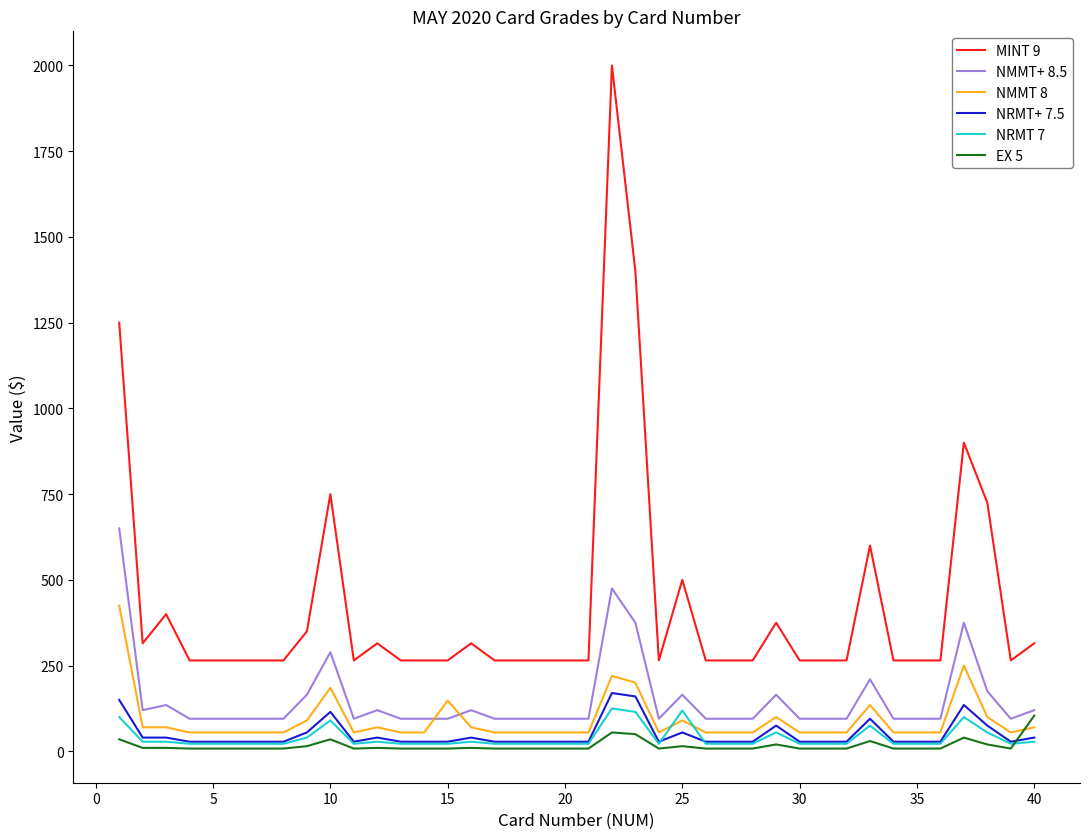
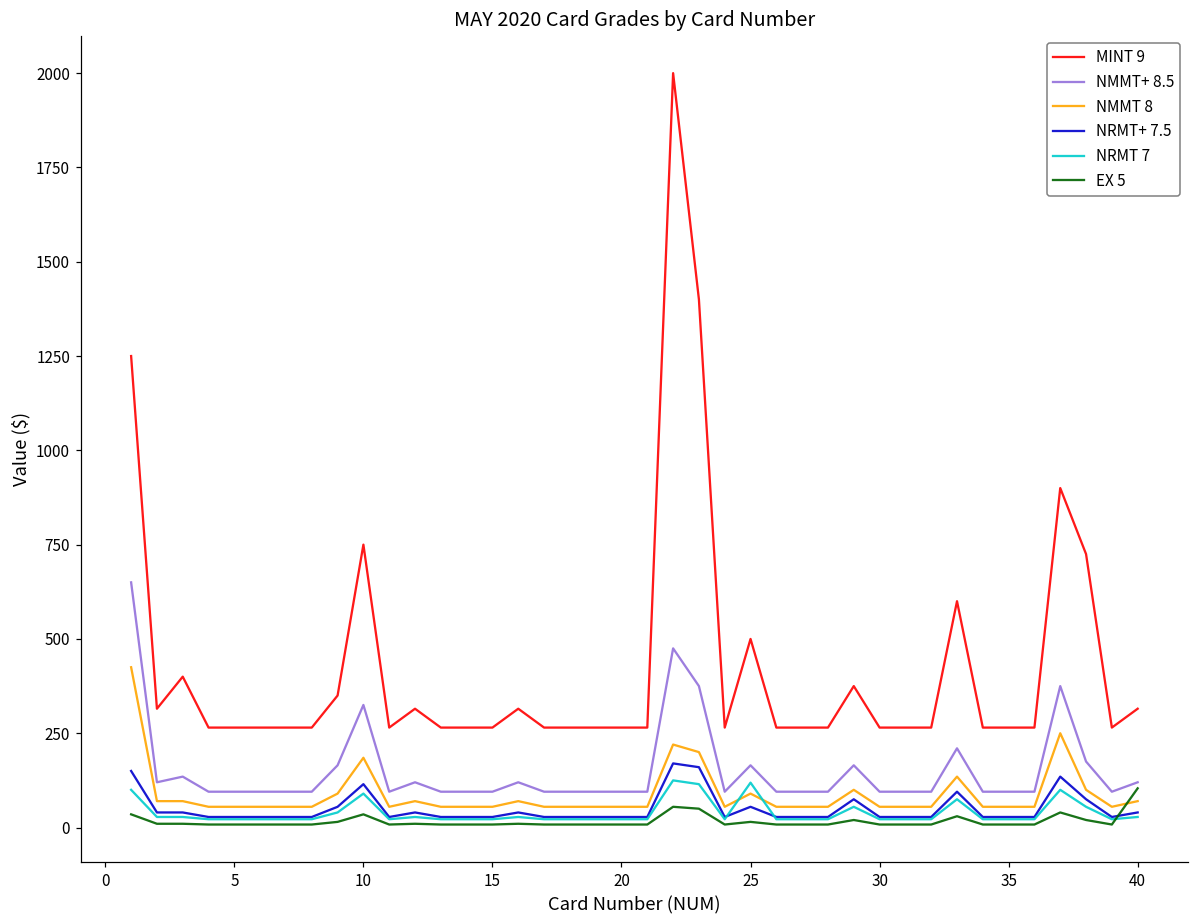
NMMT+ 8.5, 10: 290 -> 330
NMMT 8, 15: 150 -> 60
